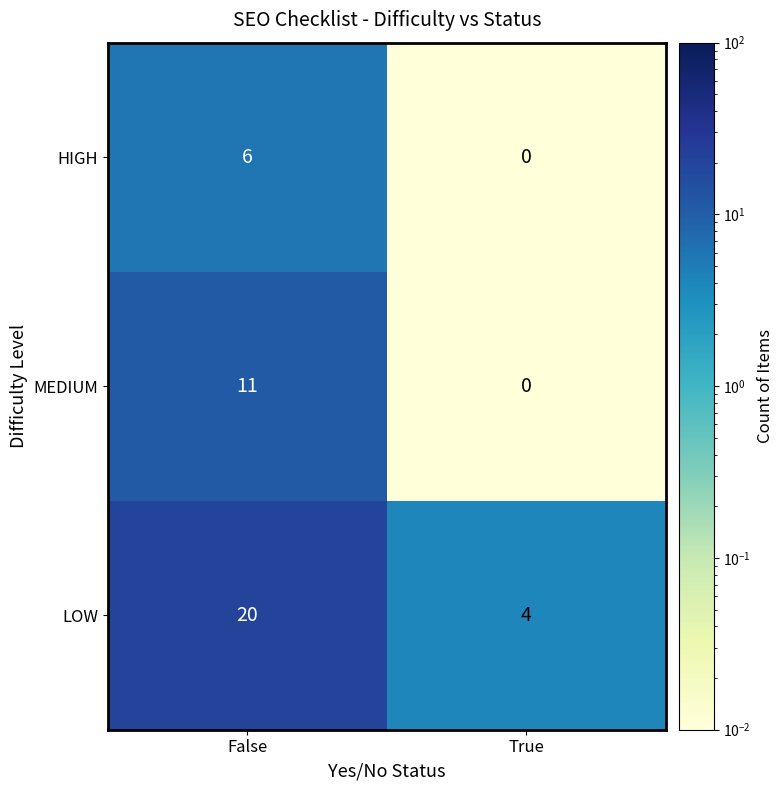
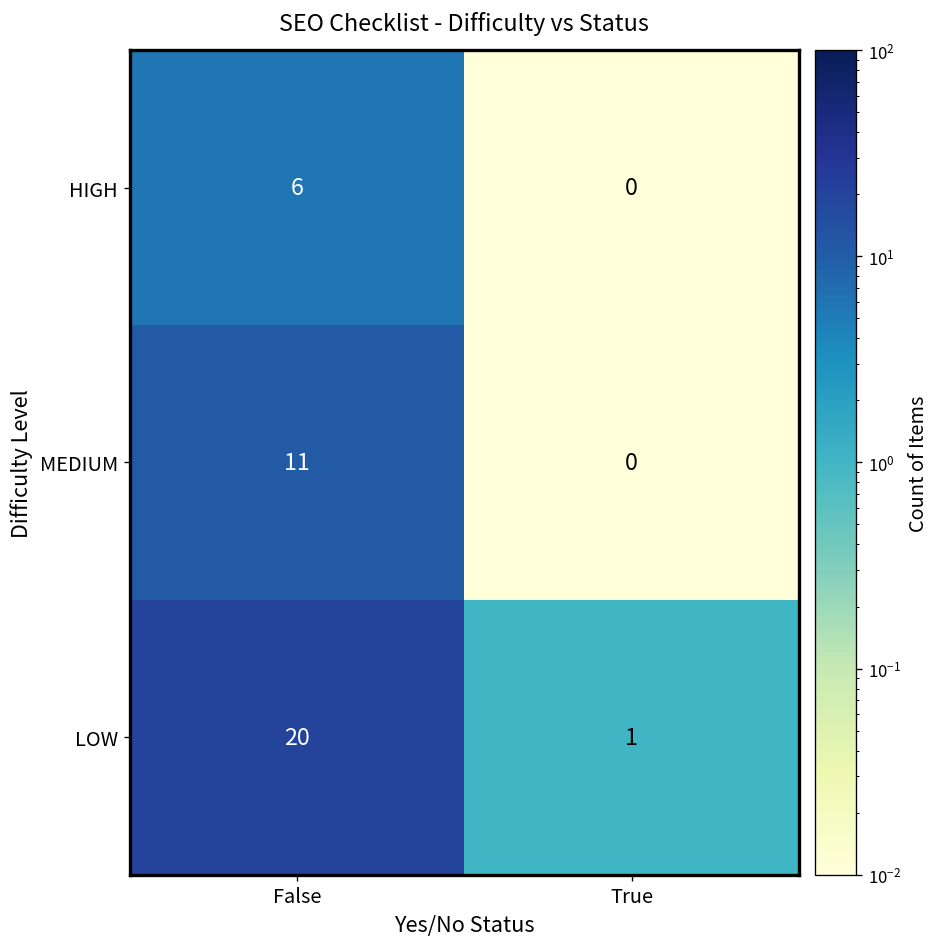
LOW, True: 4 -> 1
